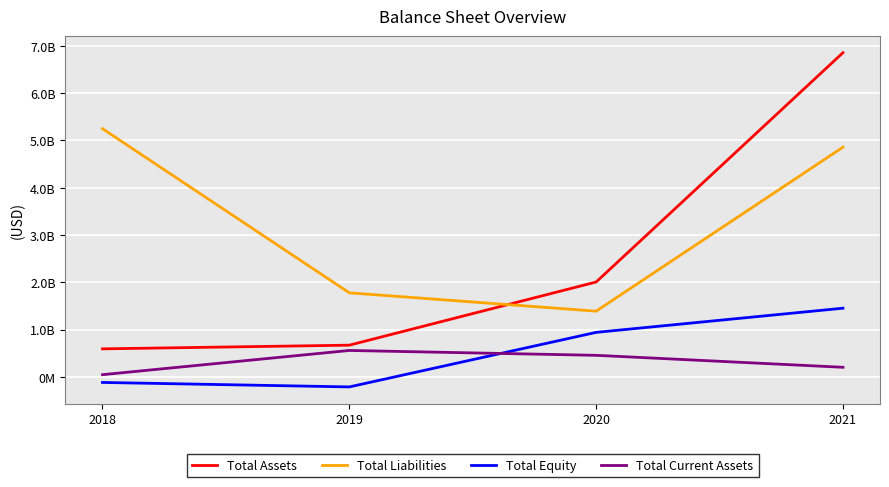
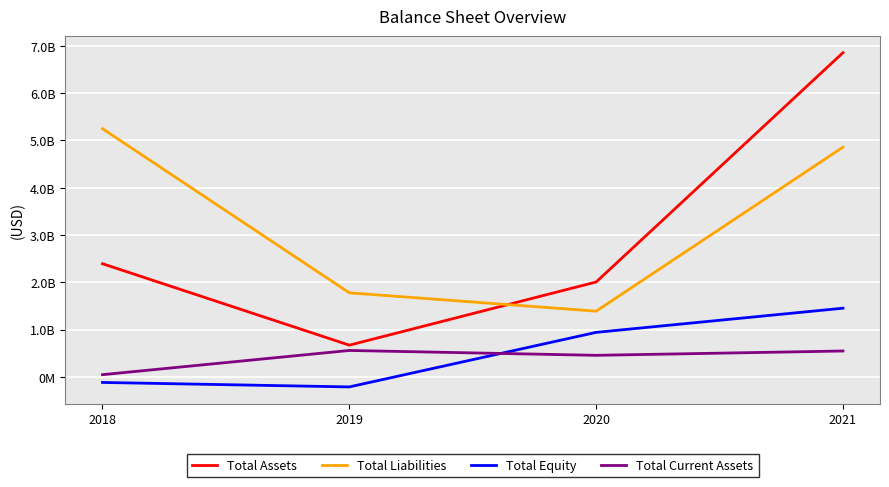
Total Assets, 2018: 600000000 -> 2400000000
Total Current Assets, 2021: 200000000 -> 500000000
